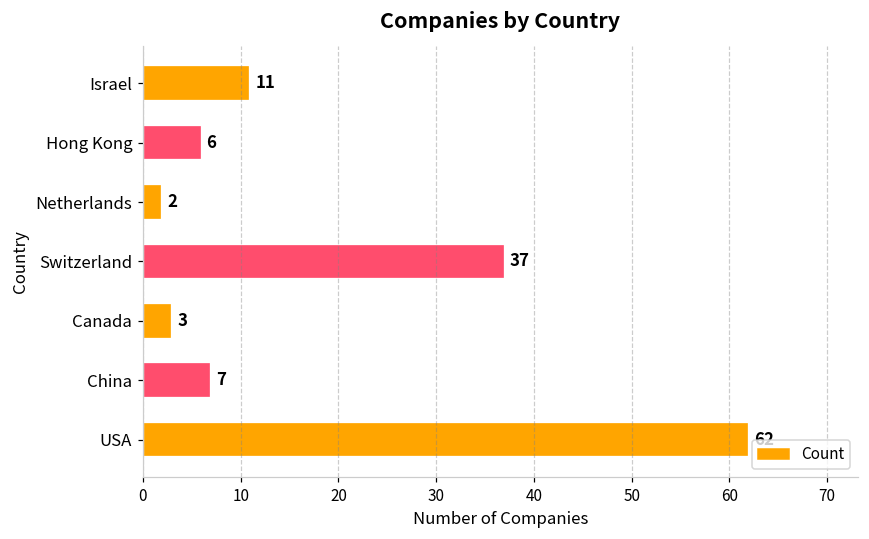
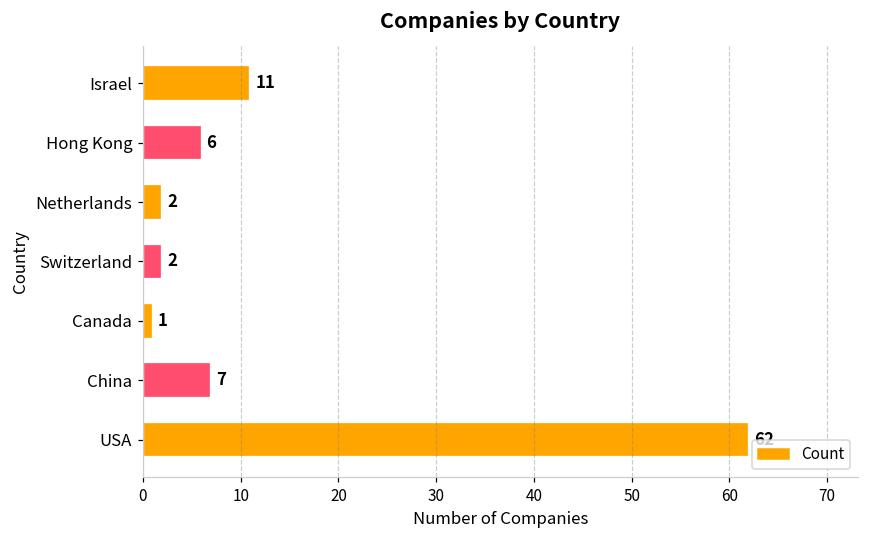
Switzerland: 37 -> 2
Canada: 3 -> 1
